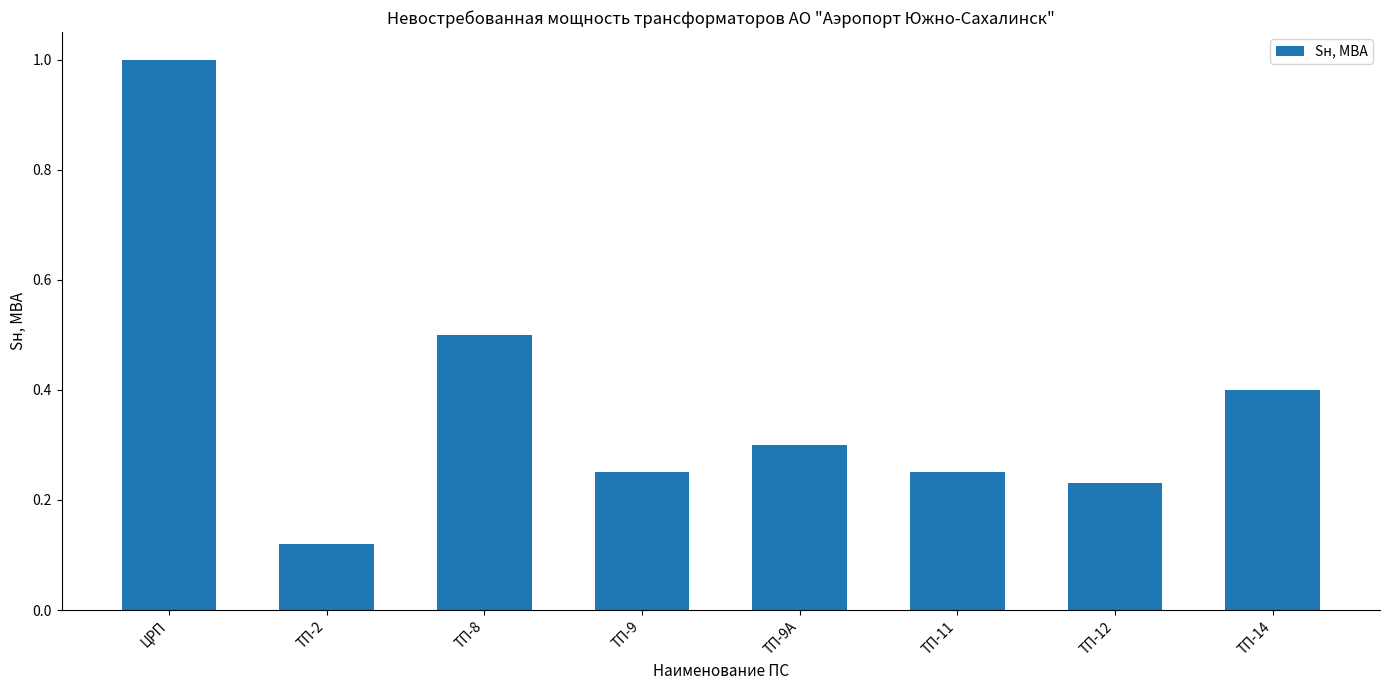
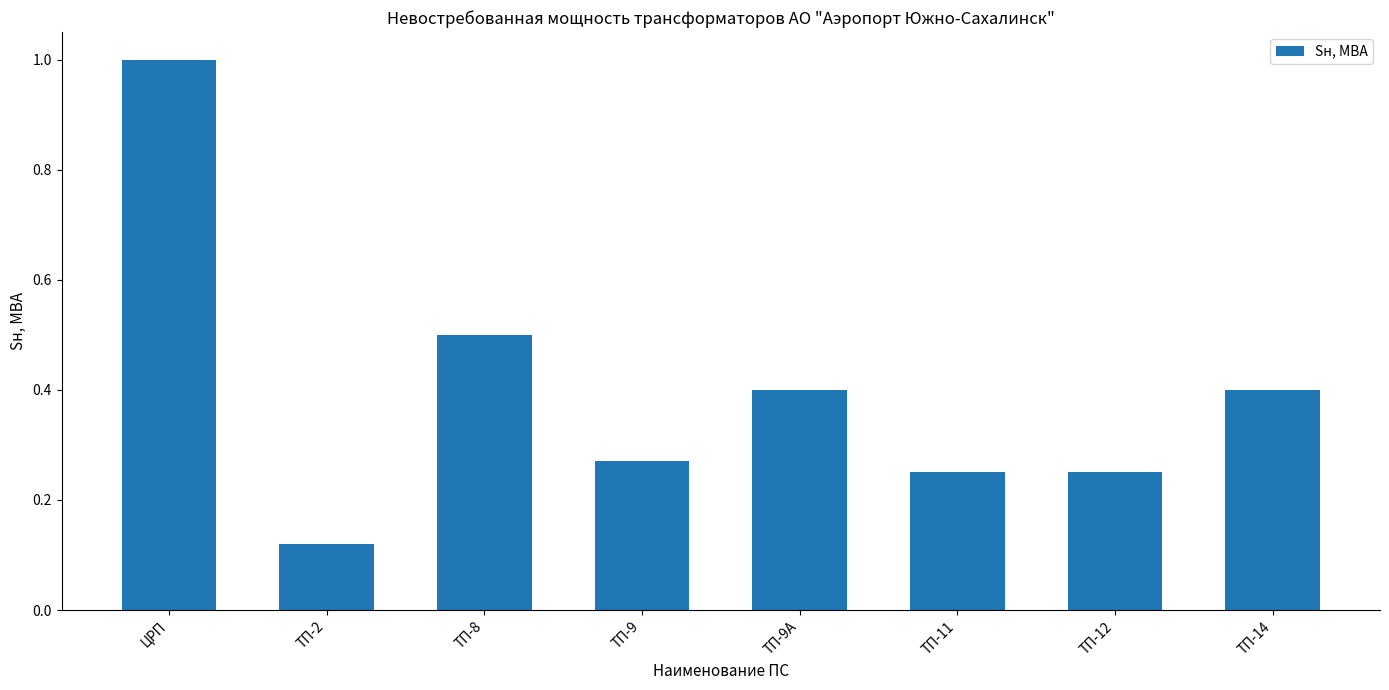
ТП-9: 0.25 -> 0.27
ТП-9А: 0.3 -> 0.4
ТП-12: 0.23 -> 0.25
